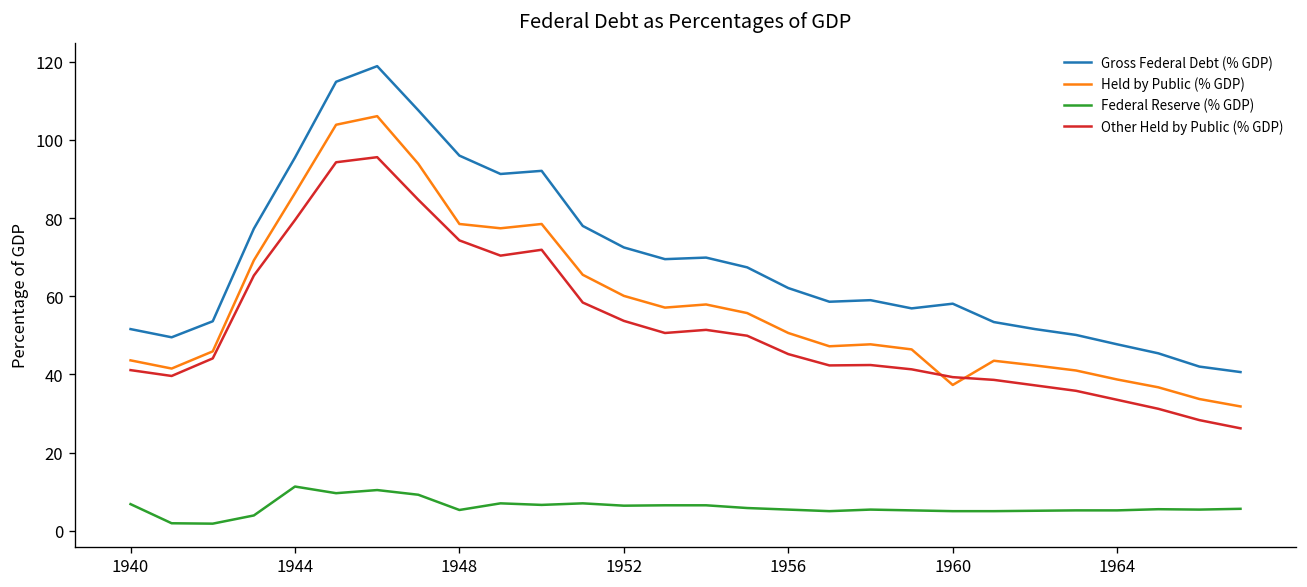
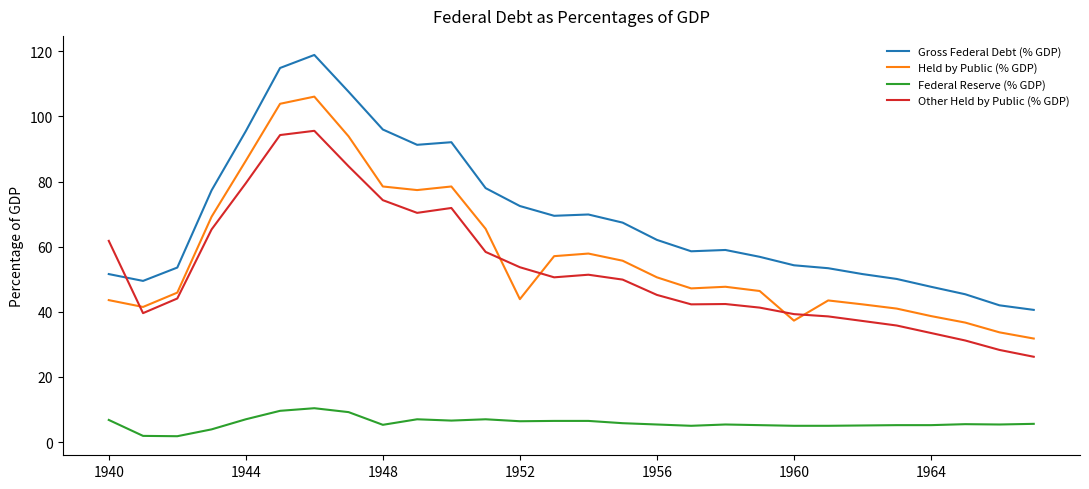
Other Held by Public (% GDP), 1940: 41 -> 62
Federal Reserve (% GDP), 1944: 11 -> 7
Held by Public (% GDP), 1952: 60 -> 44
Gross Federal Debt (% GDP), 1960: 58 -> 54
